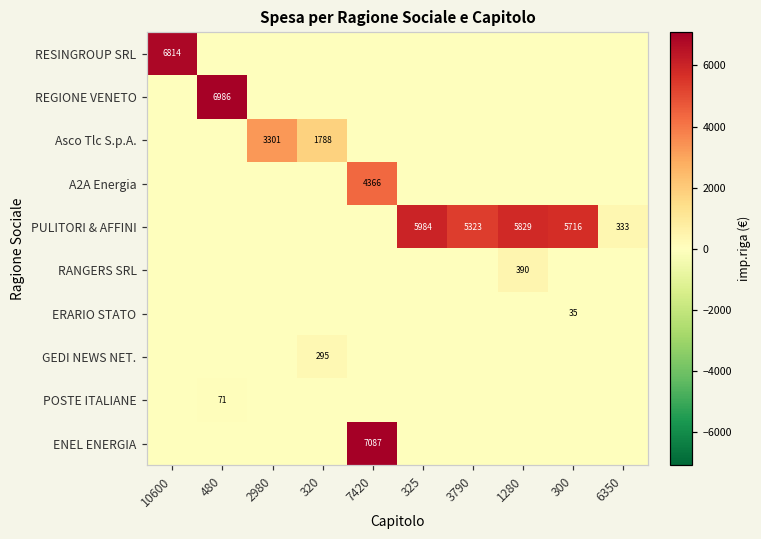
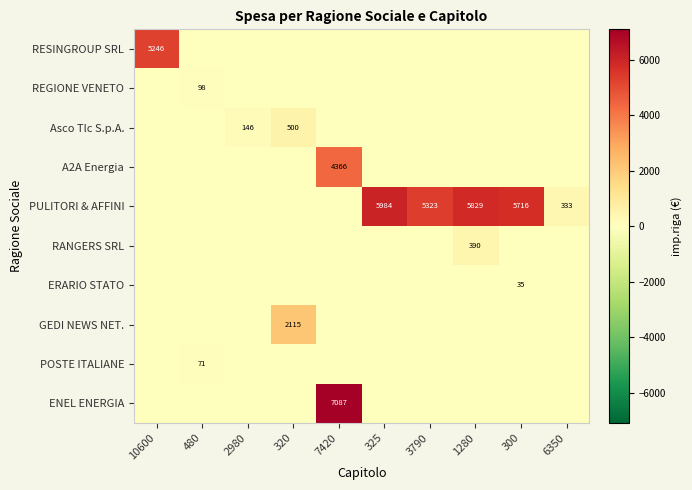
RESINGROUP SRL, 10600: 6814 -> 5246
REGIONE VENETO, 480: 6986 -> 98
Asco Tlc S.p.A., 2980: 3301 -> 146
Asco Tlc S.p.A., 320: 1788 -> 500
GEDI NEWS NET., 320: 295 -> 2115
